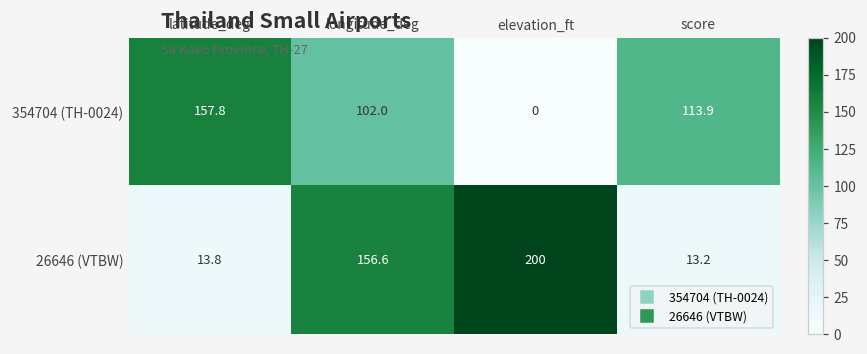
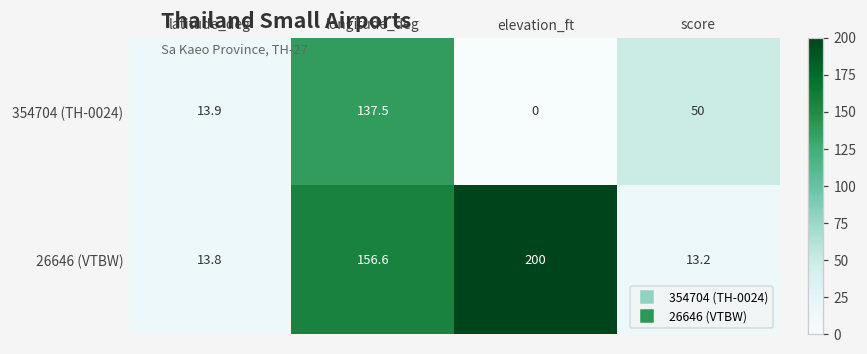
354704 (TH-0024), latitude_deg: 157.8 -> 13.9
354704 (TH-0024), longitude_deg: 102.0 -> 137.5
354704 (TH-0024), score: 113.9 -> 50
